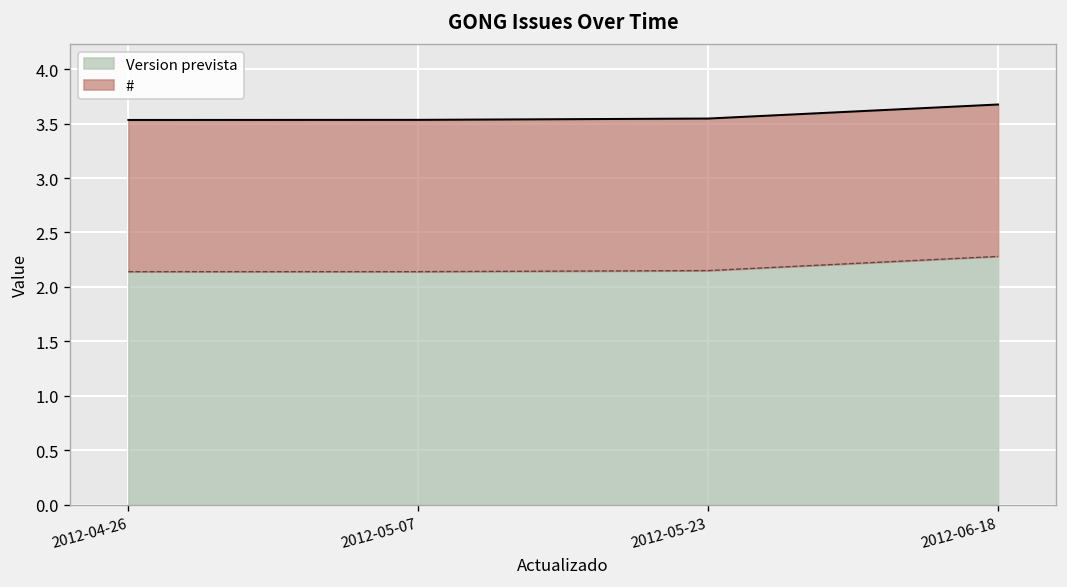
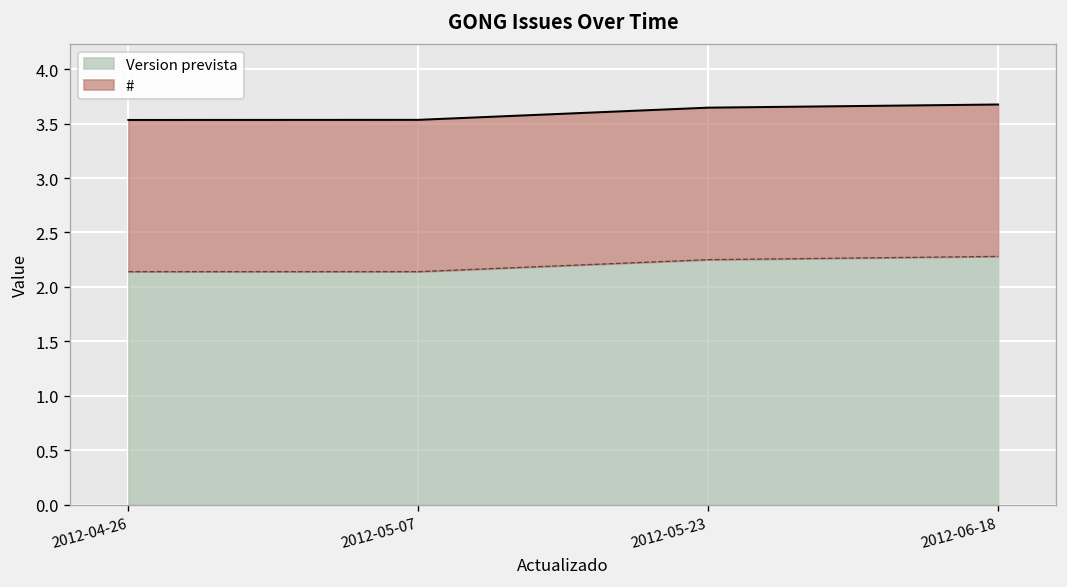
Version prevista, 2012-05-23: 2.2 -> 2.3
